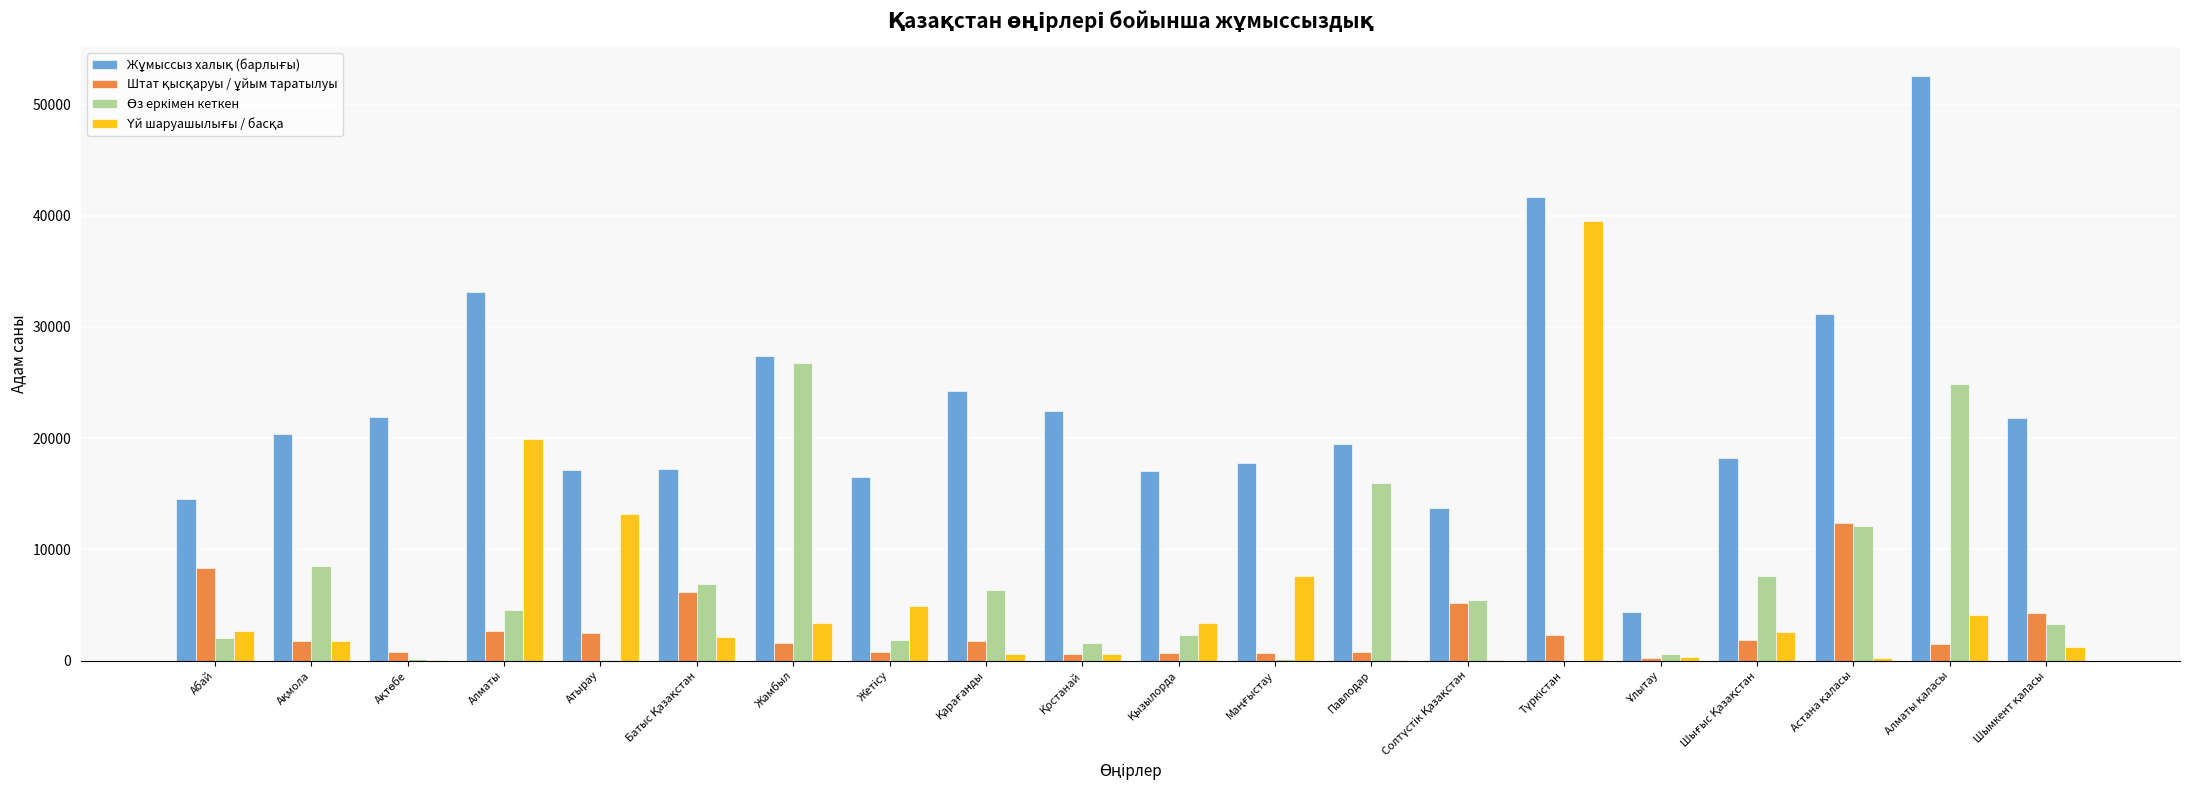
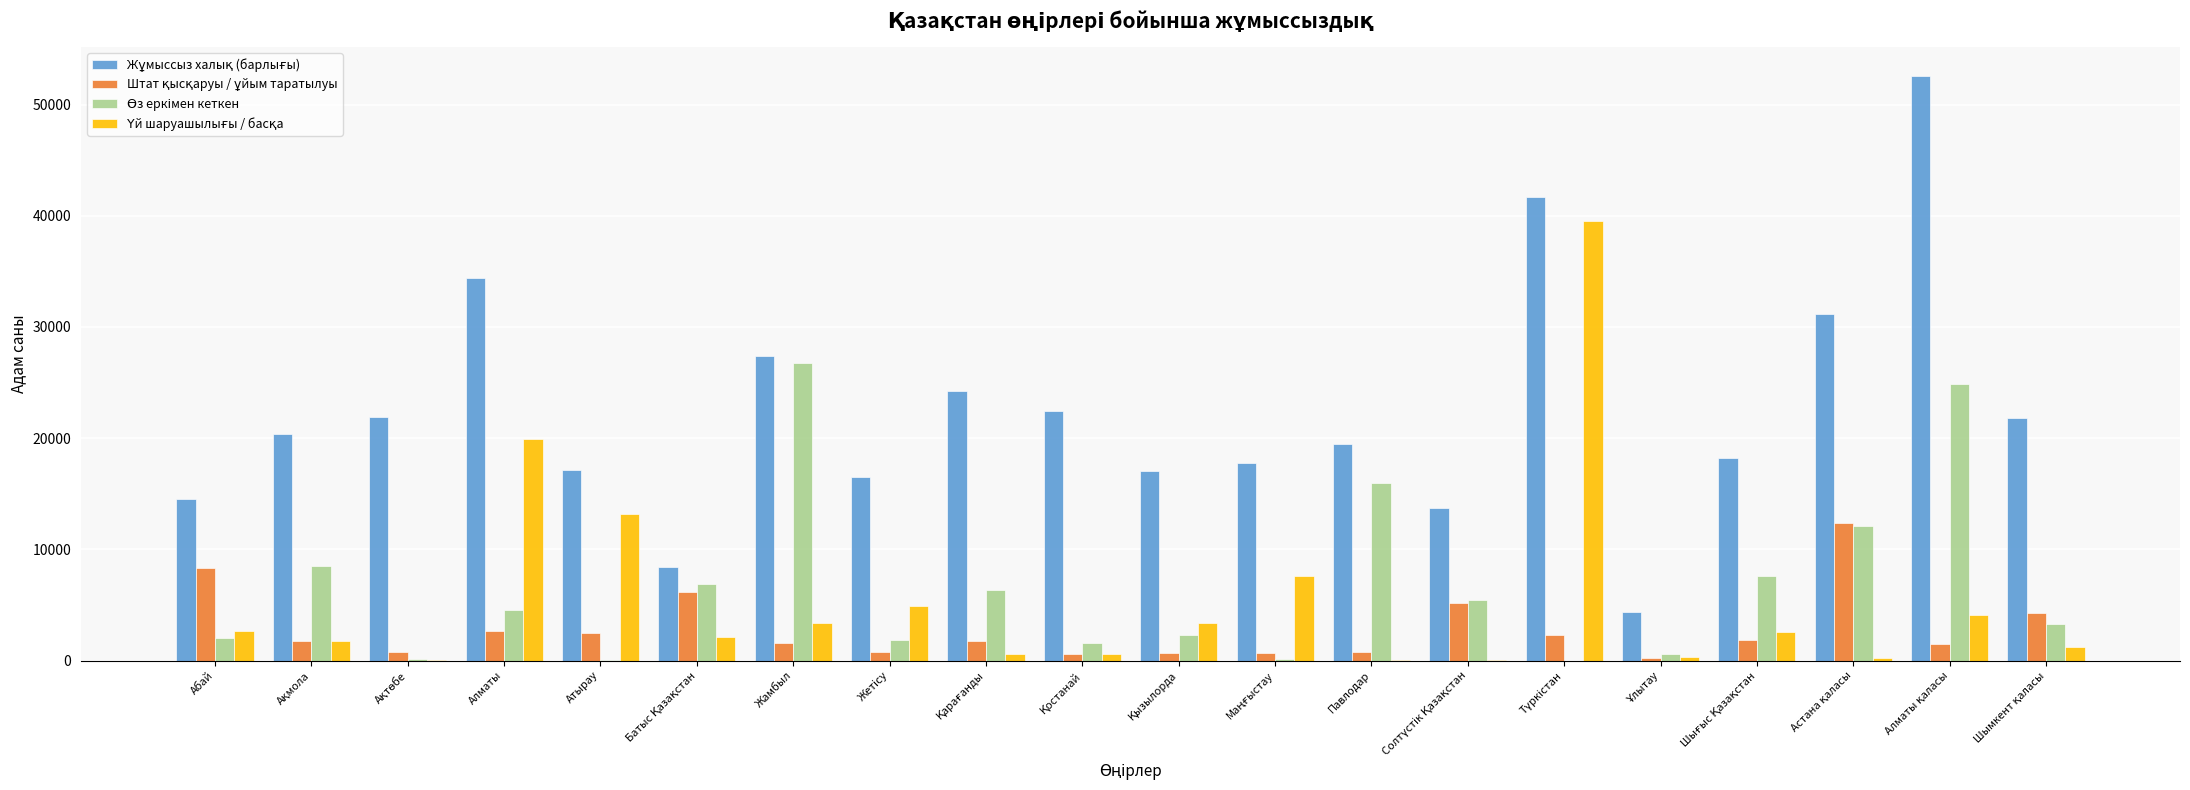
Жұмыссыз халық (барлығы), Алматы: 33100 -> 34400
Жұмыссыз халық (барлығы), Батыс Қазақстан: 17300 -> 8400
